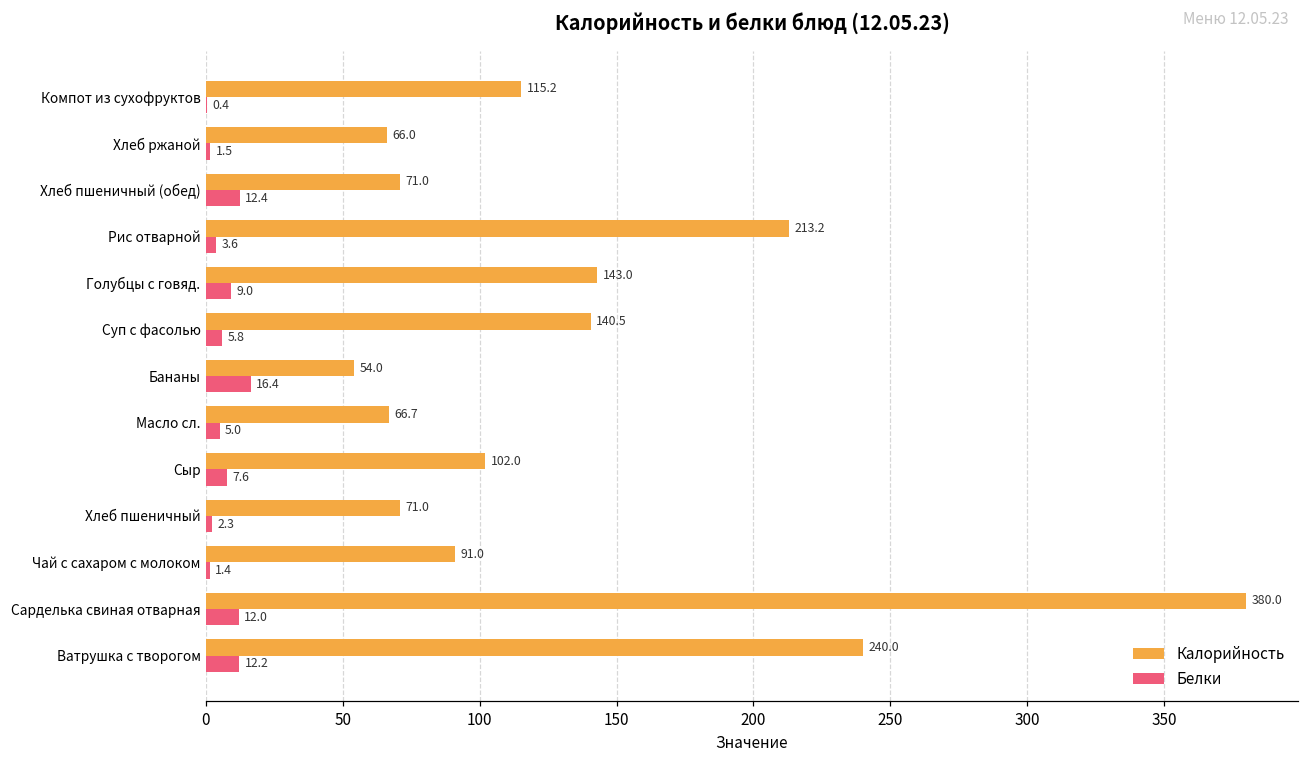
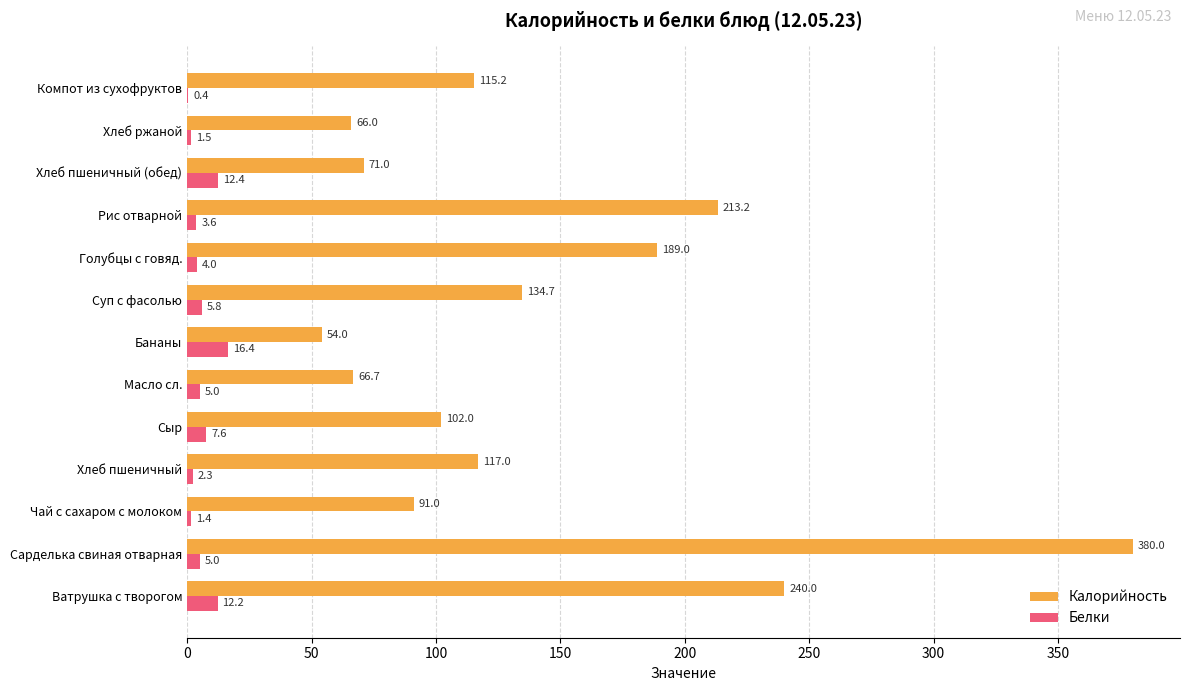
Калорийность, Голубцы с говяд.: 143.0 -> 189.0
Белки, Голубцы с говяд.: 9.0 -> 4.0
Калорийность, Суп с фасолью: 140.5 -> 134.7
Калорийность, Хлеб пшеничный: 71.0 -> 117.0
Белки, Сарделька свиная отварная: 12.0 -> 5.0
